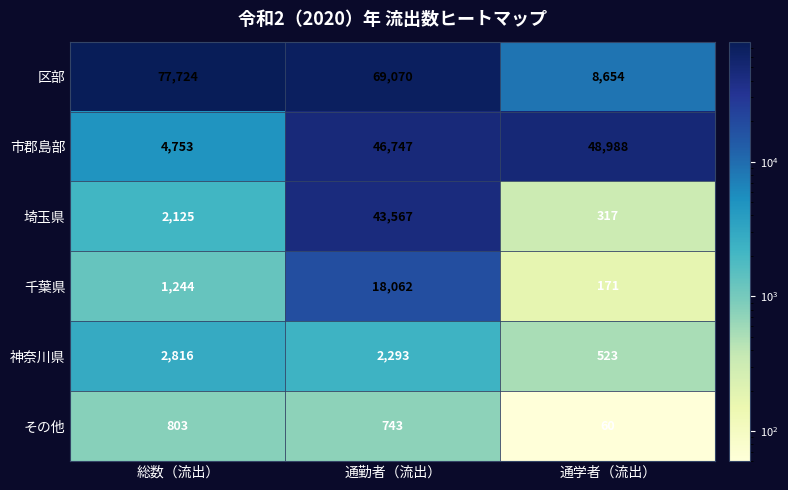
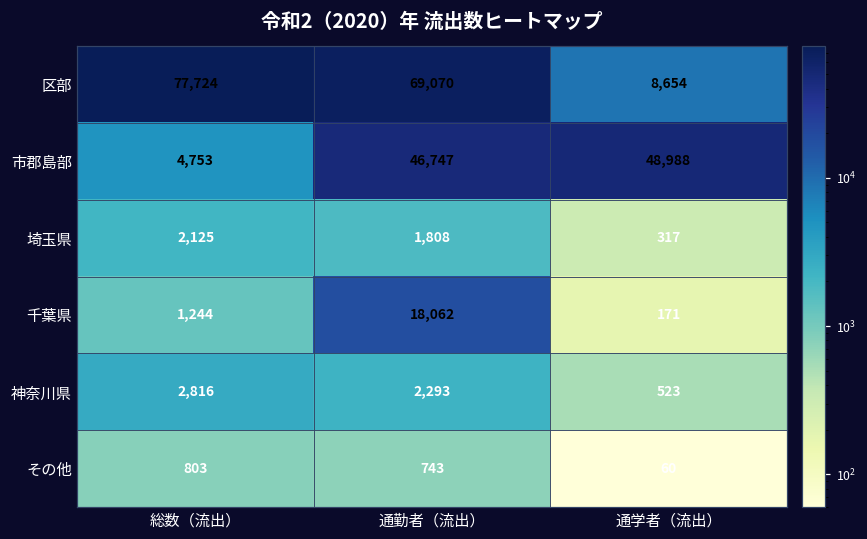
埼玉県, 通勤者（流出）: 43,567 -> 1,808
